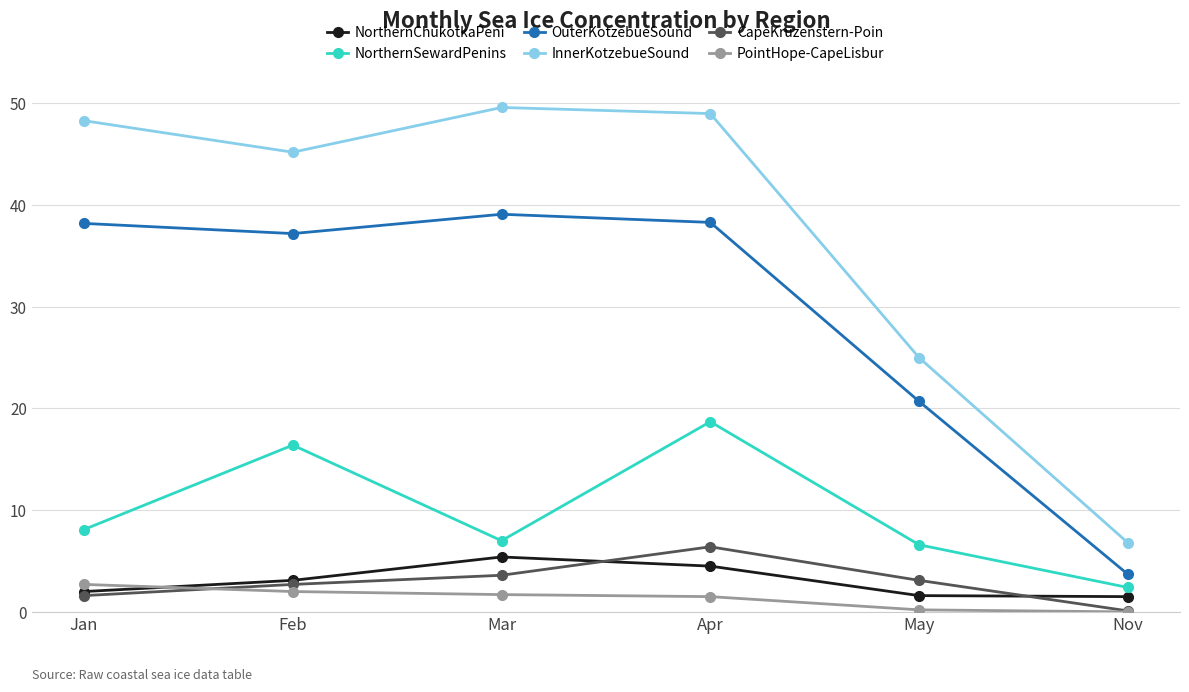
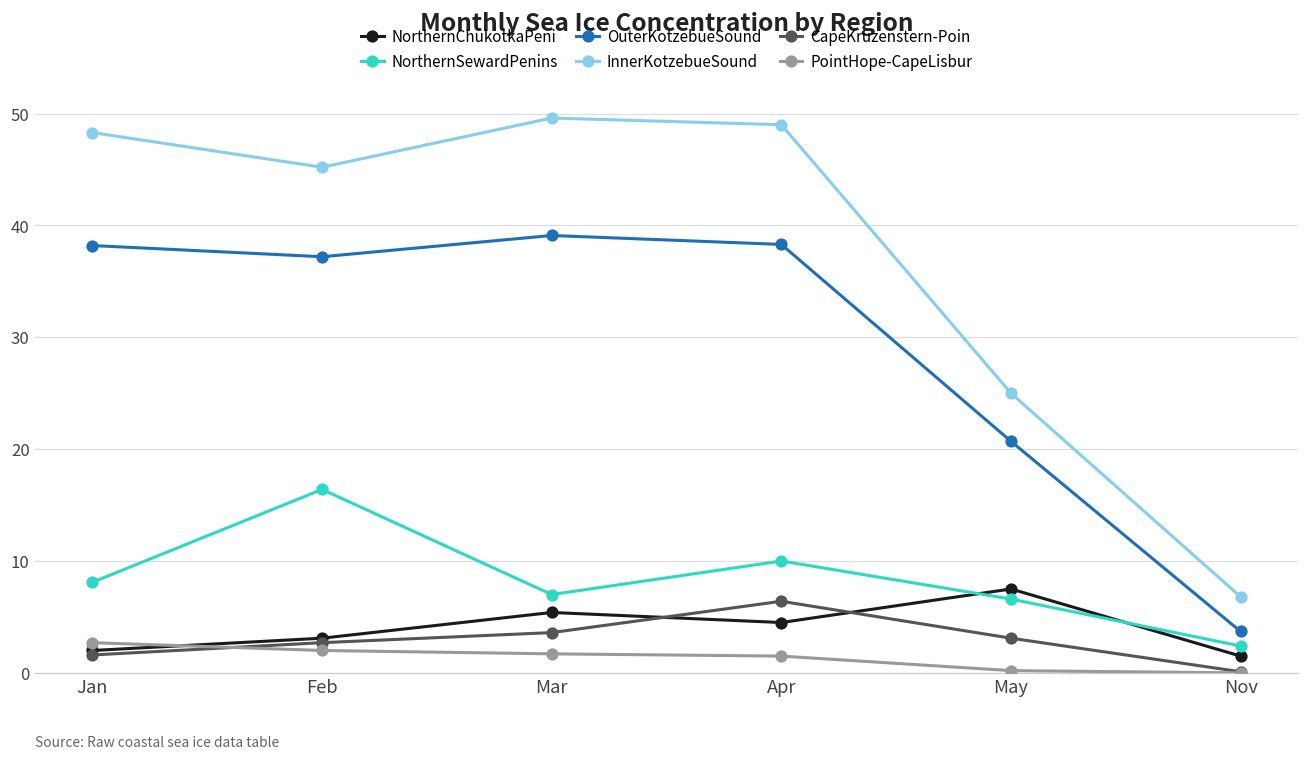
NorthernSewardPenins, Apr: 18.7 -> 10.0
NorthernChukotkaPeni, May: 1.6 -> 7.5
